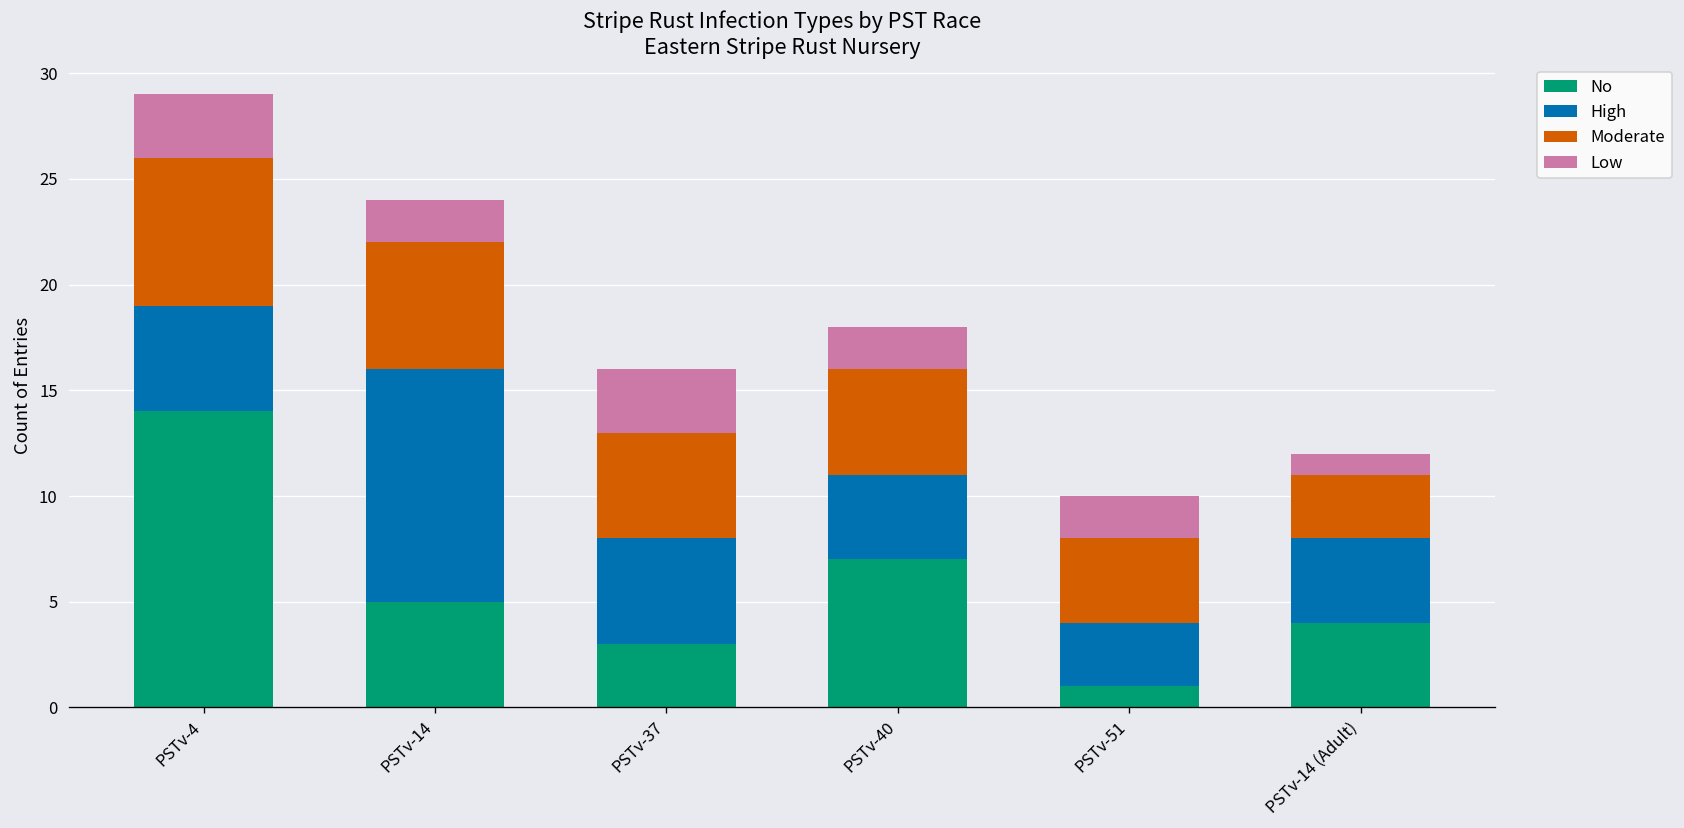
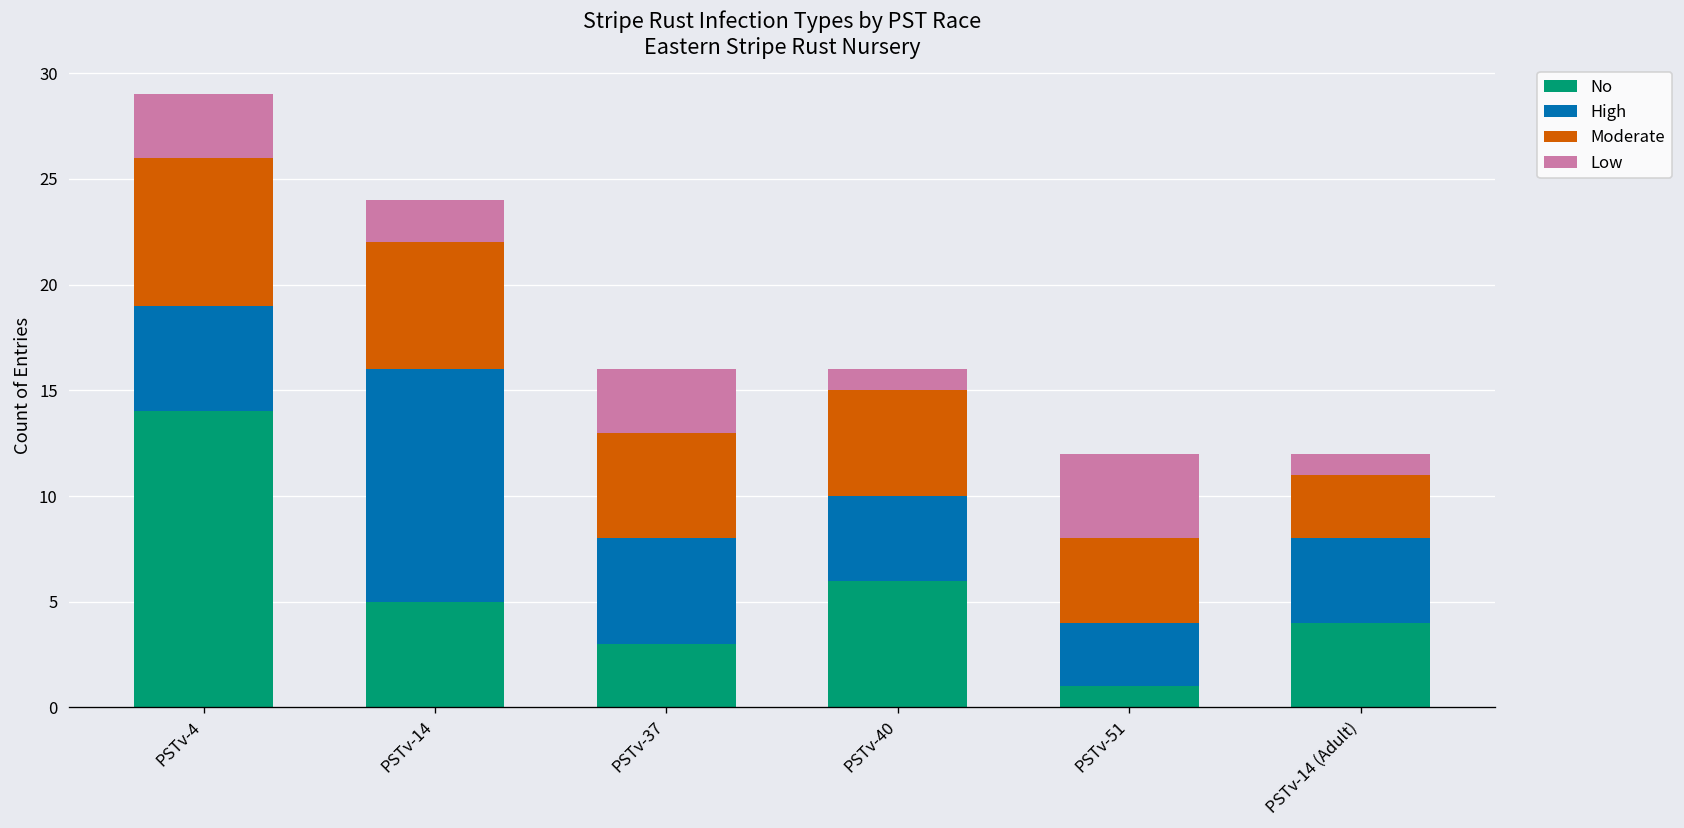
No, PSTv-40: 7 -> 6
Low, PSTv-40: 2 -> 1
Low, PSTv-51: 2 -> 4
